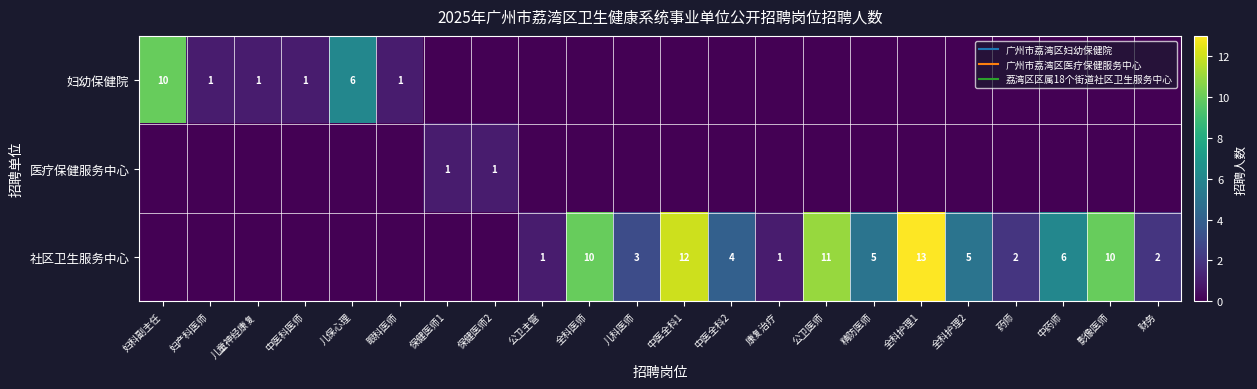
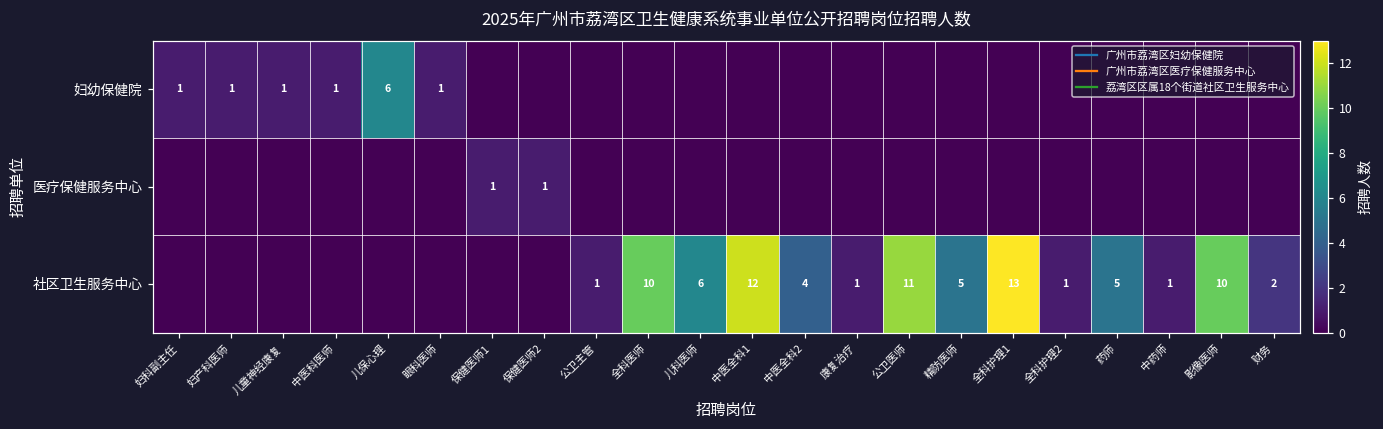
妇幼保健院, 妇科副主任: 10 -> 1
社区卫生服务中心, 儿科医师: 3 -> 6
社区卫生服务中心, 全科护理2: 5 -> 1
社区卫生服务中心, 药师: 2 -> 5
社区卫生服务中心, 中药师: 6 -> 1
